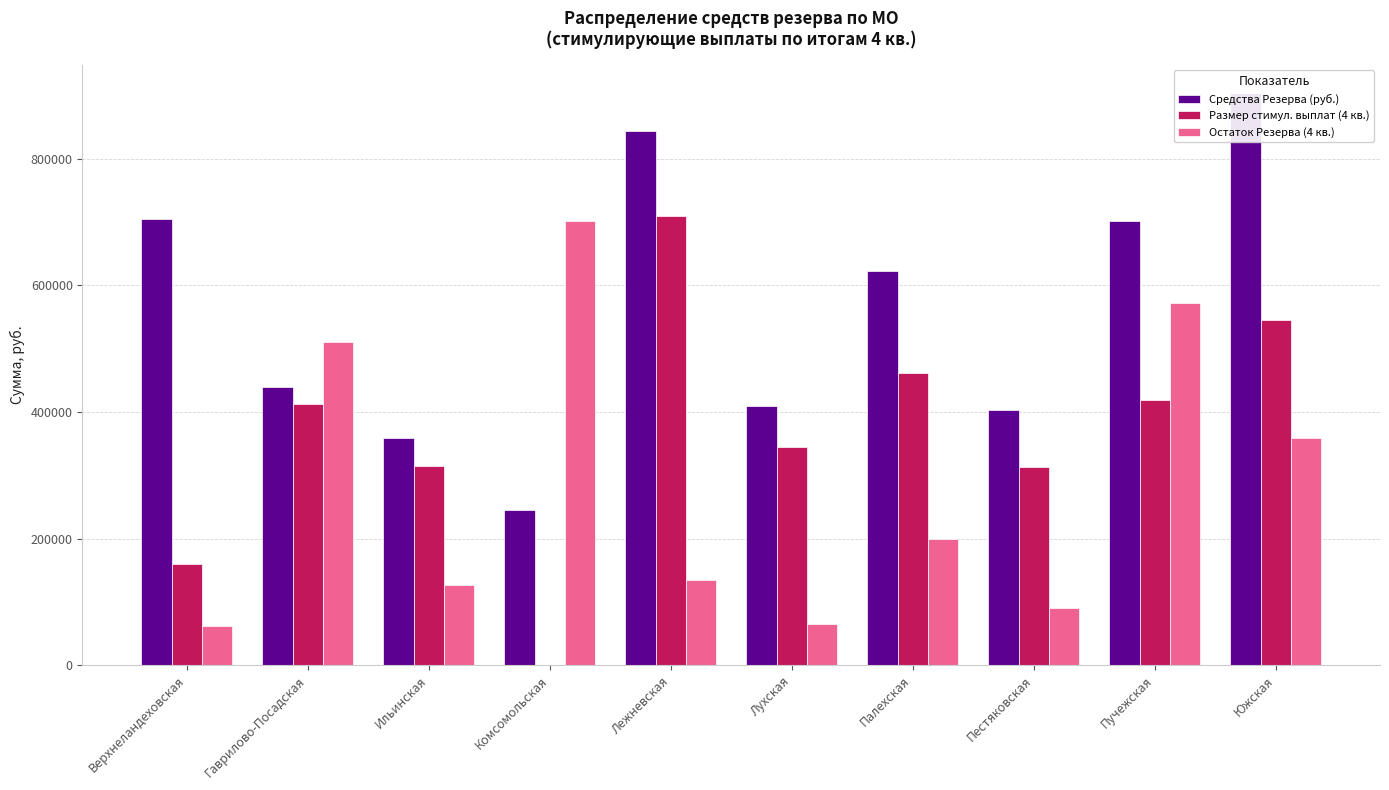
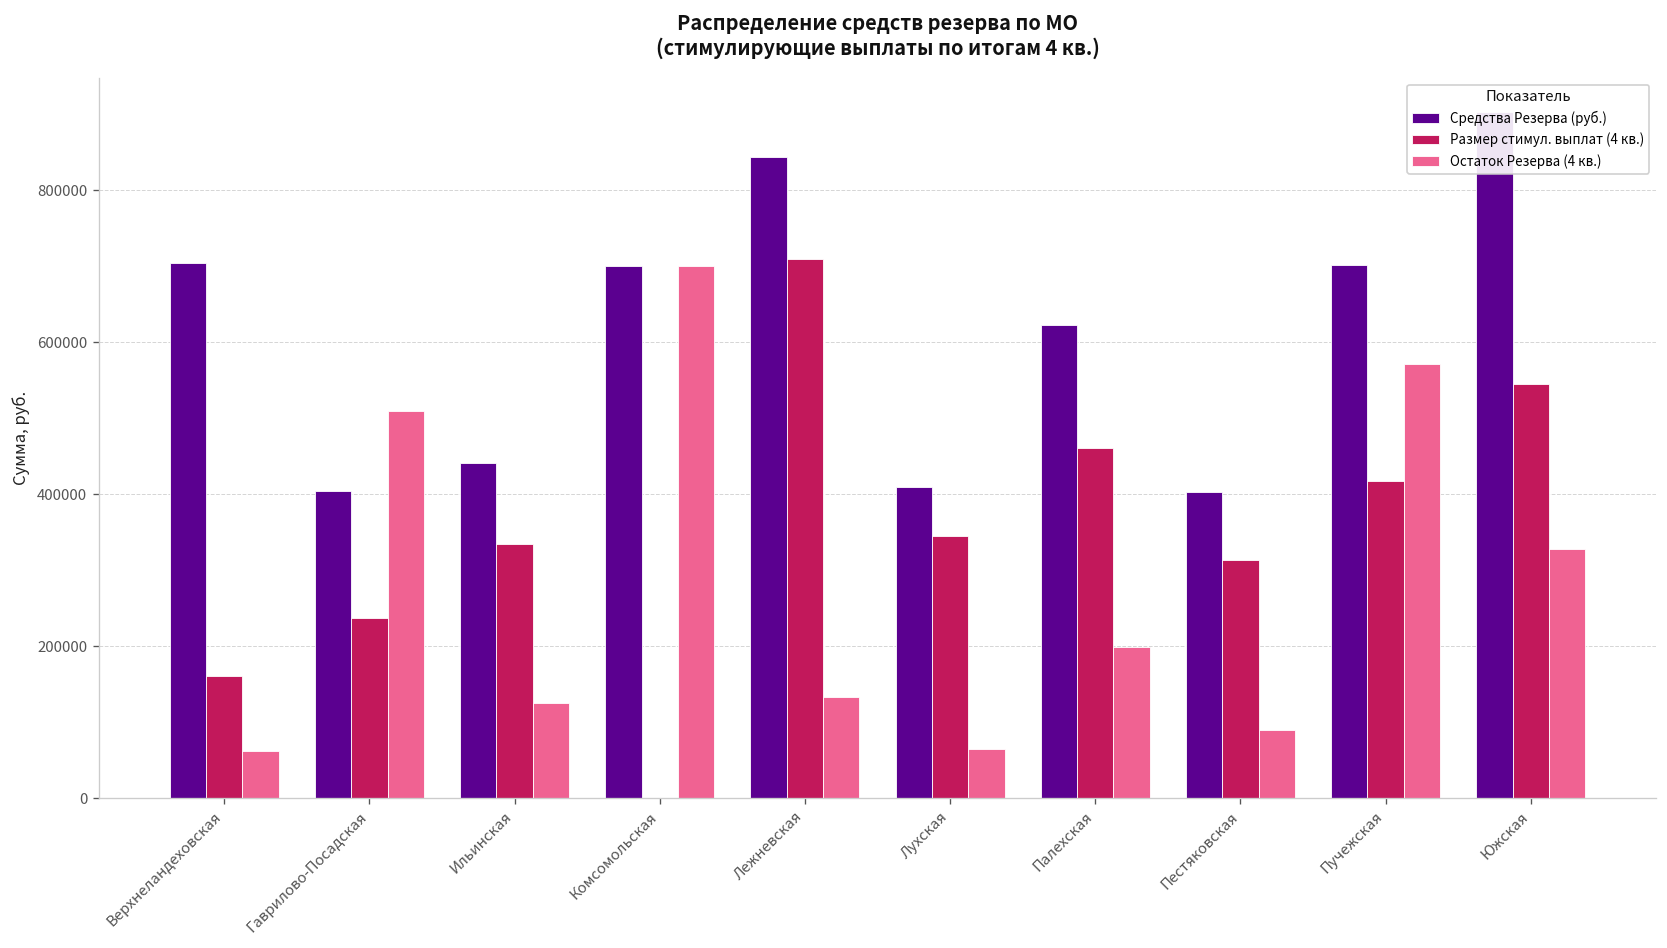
Средства Резерва (руб.), Гаврилово-Посадская: 440000 -> 400000
Размер стимул. выплат (4 кв.), Гаврилово-Посадская: 410000 -> 240000
Средства Резерва (руб.), Ильинская: 360000 -> 440000
Размер стимул. выплат (4 кв.), Ильинская: 310000 -> 330000
Средства Резерва (руб.), Комсомольская: 250000 -> 700000
Остаток Резерва (4 кв.), Южская: 360000 -> 330000
